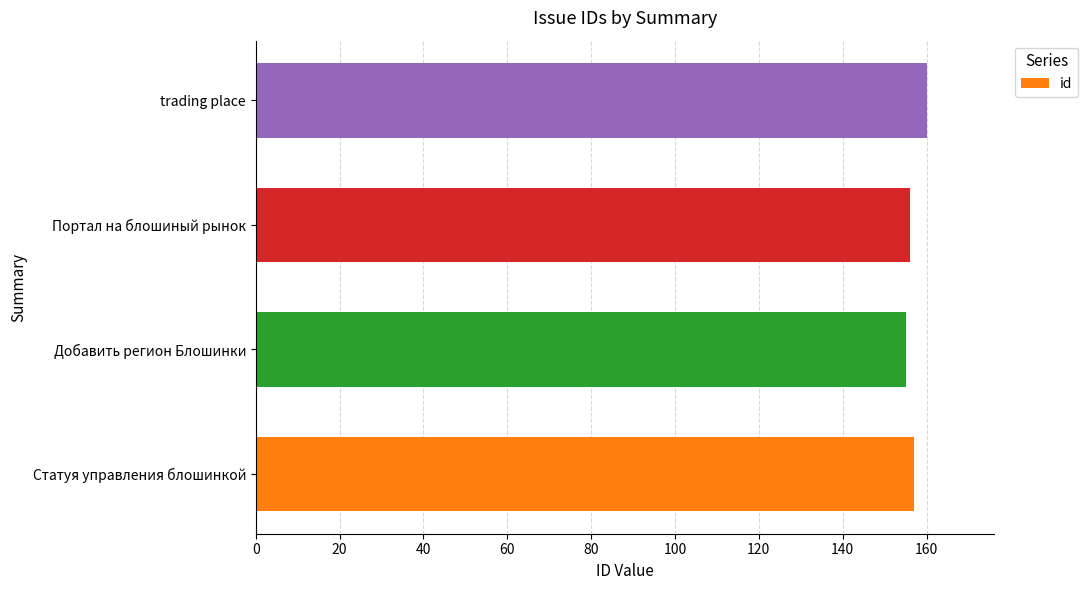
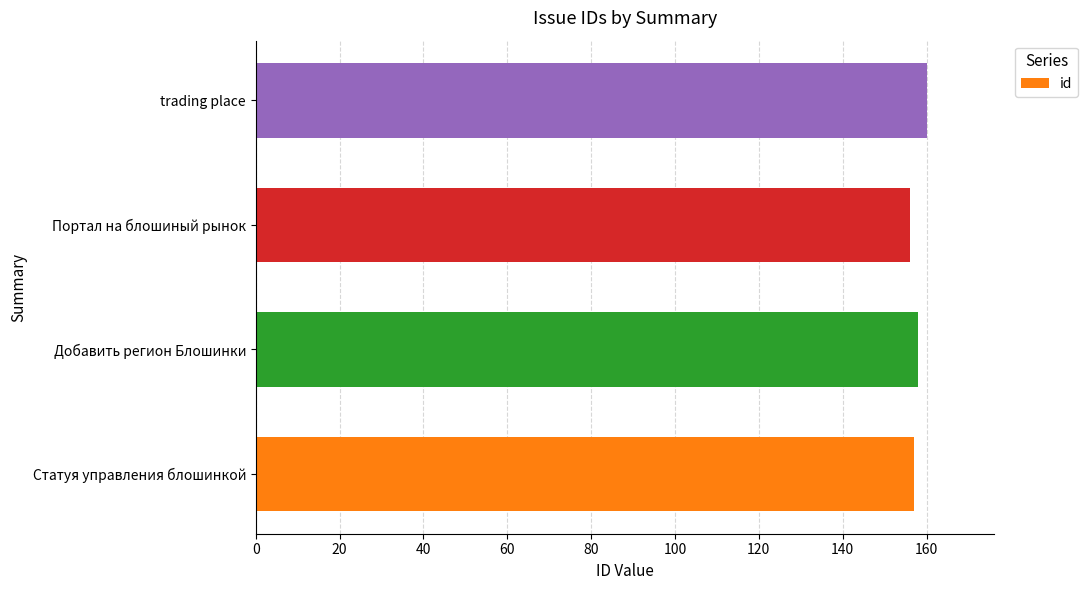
Добавить регион Блошинки: 155 -> 158
